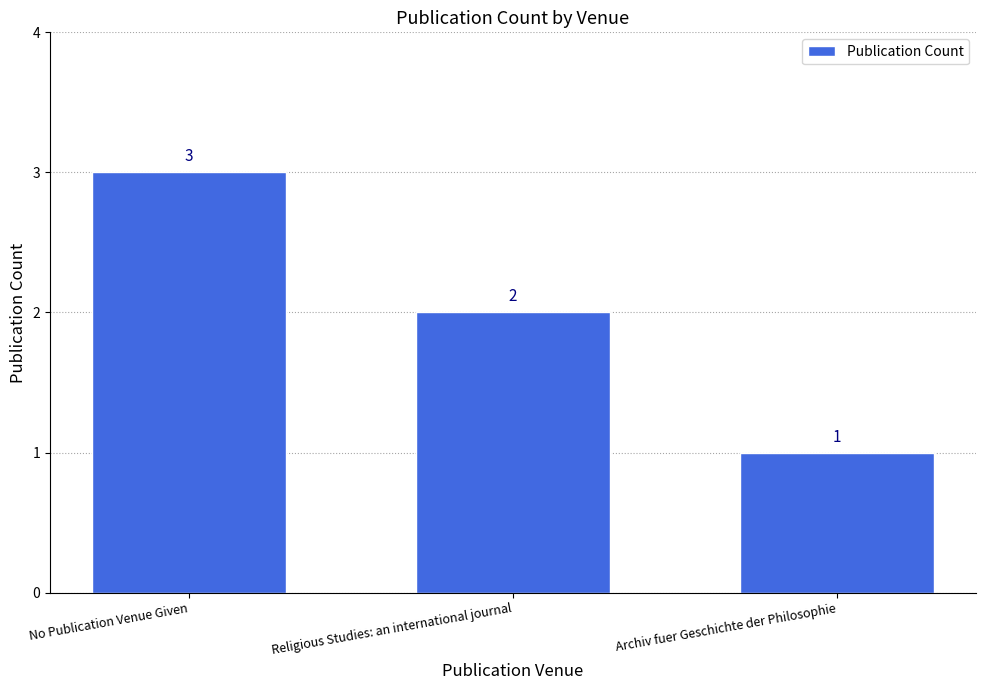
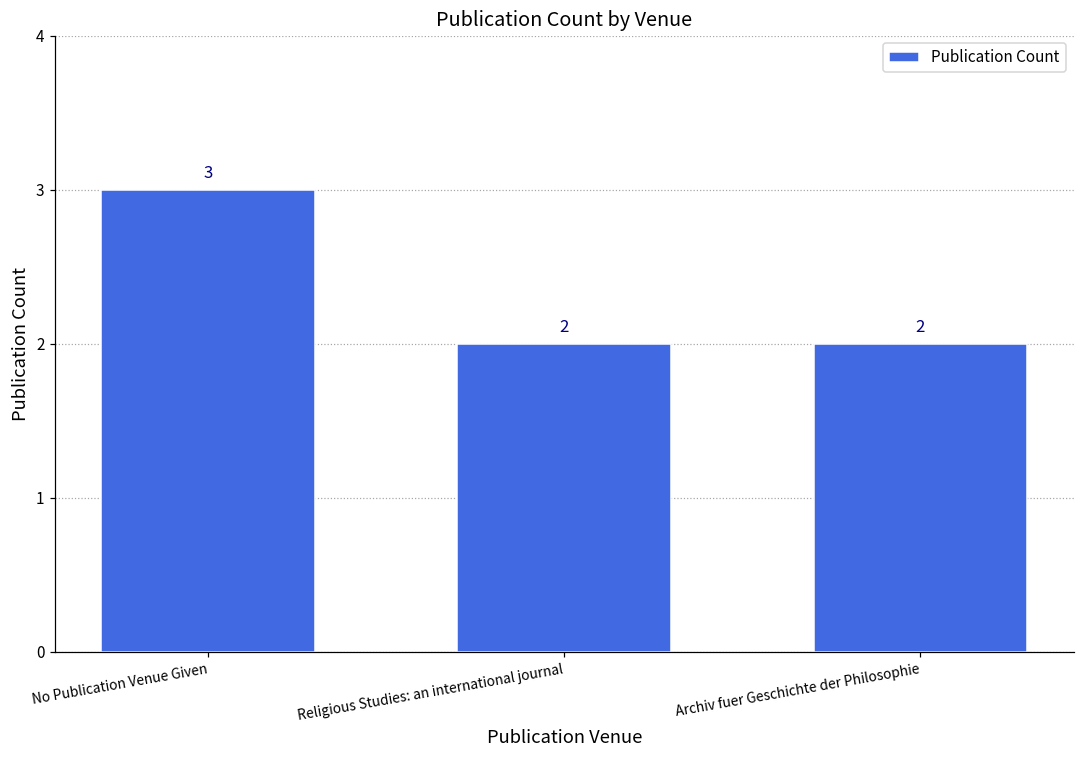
Archiv fuer Geschichte der Philosophie: 1 -> 2
